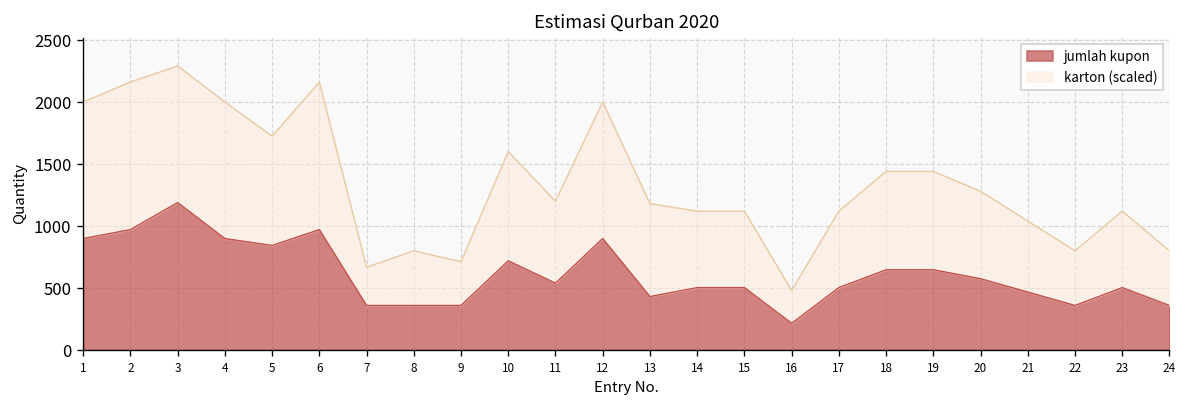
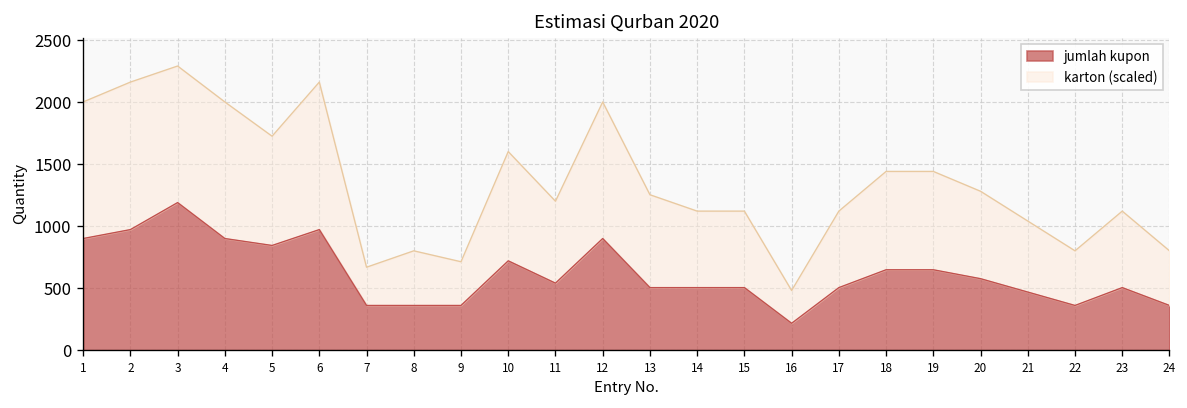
jumlah kupon, 13: 430 -> 500
